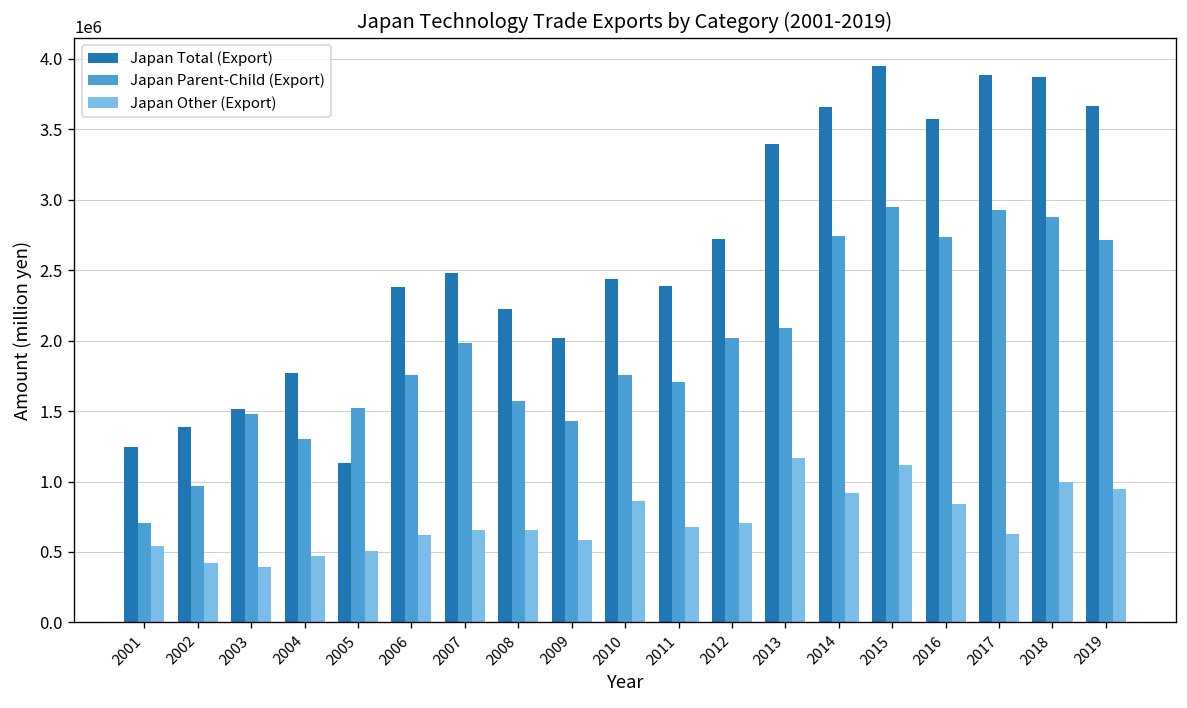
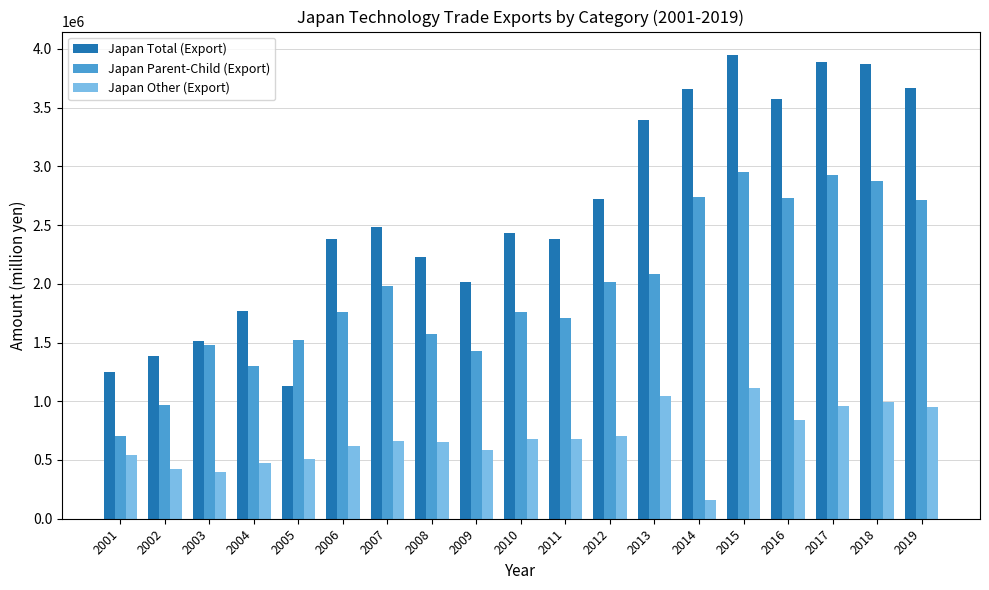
Japan Other (Export), 2010: 860000 -> 680000
Japan Other (Export), 2013: 1170000 -> 1040000
Japan Other (Export), 2014: 920000 -> 160000
Japan Other (Export), 2017: 630000 -> 960000
